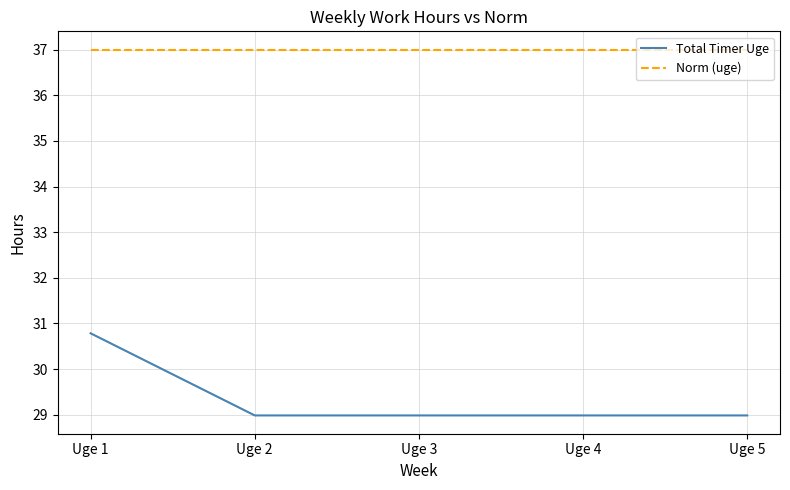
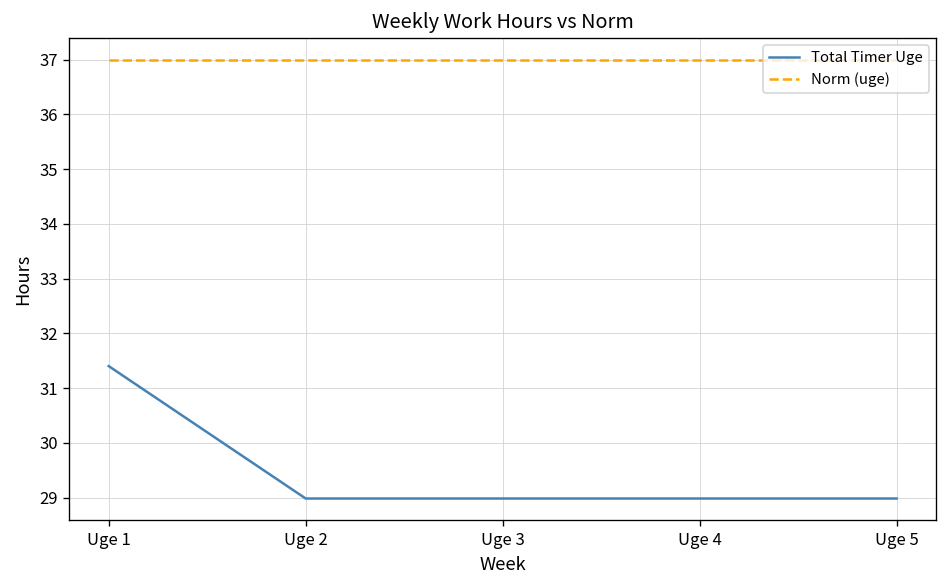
Total Timer Uge, Uge 1: 30.8 -> 31.4
